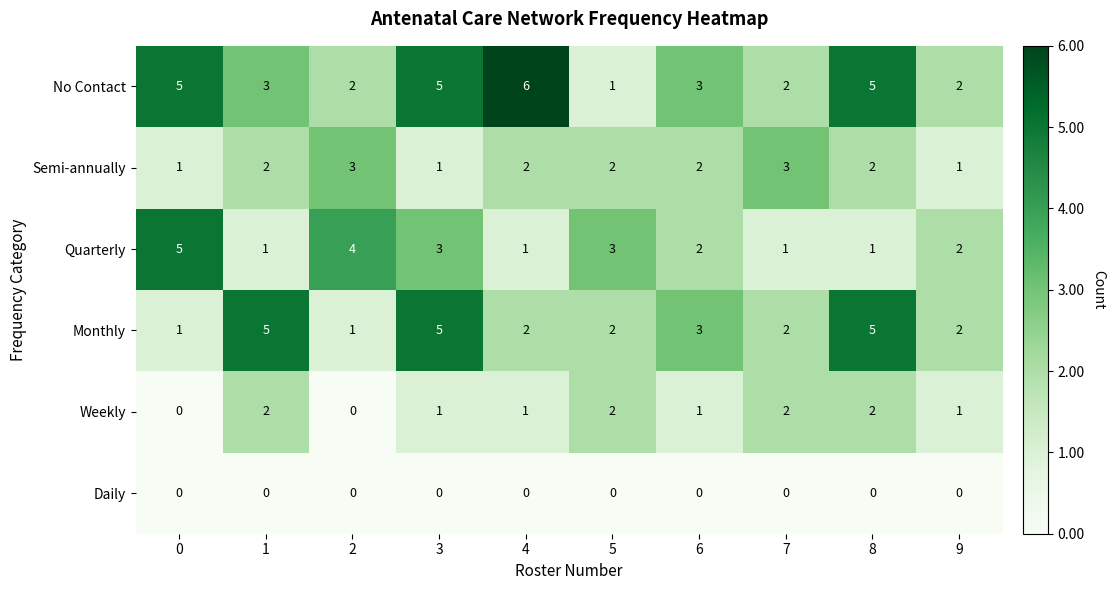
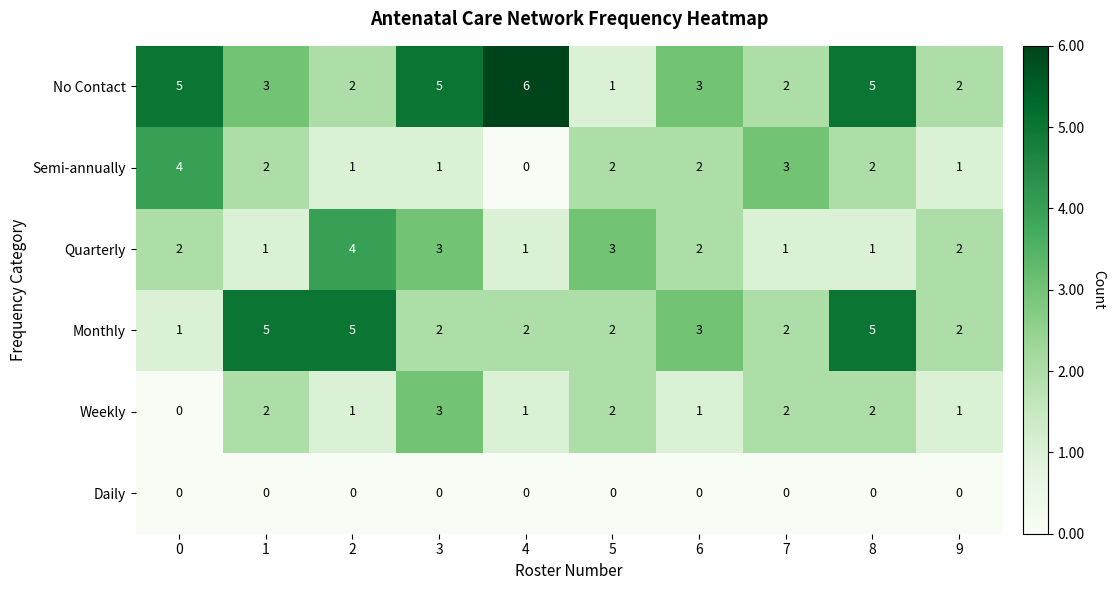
Semi-annually, 0: 1 -> 4
Semi-annually, 2: 3 -> 1
Semi-annually, 4: 2 -> 0
Quarterly, 0: 5 -> 2
Monthly, 2: 1 -> 5
Monthly, 3: 5 -> 2
Weekly, 2: 0 -> 1
Weekly, 3: 1 -> 3
